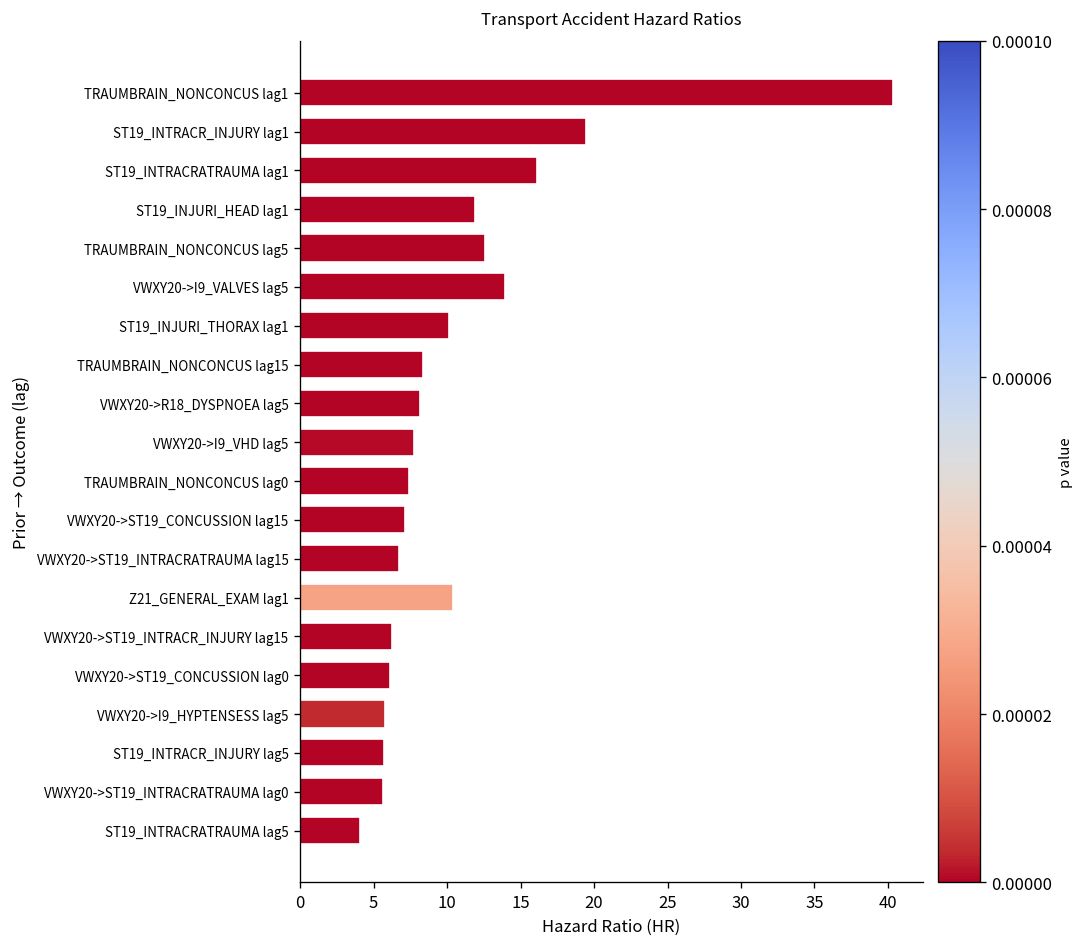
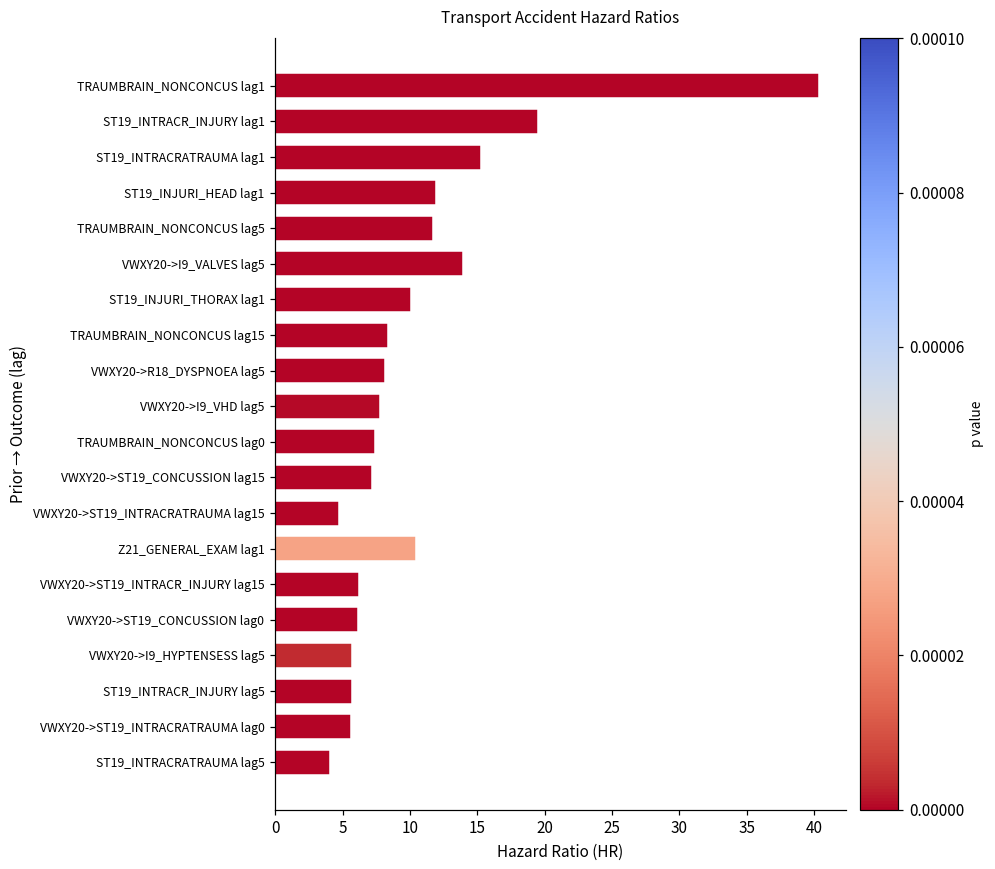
ST19_INTRACRATRAUMA lag1: 16.1 -> 15.3
TRAUMBRAIN_NONCONCUS lag5: 12.6 -> 11.7
VWXY20->ST19_INTRACRATRAUMA lag15: 6.7 -> 4.7
